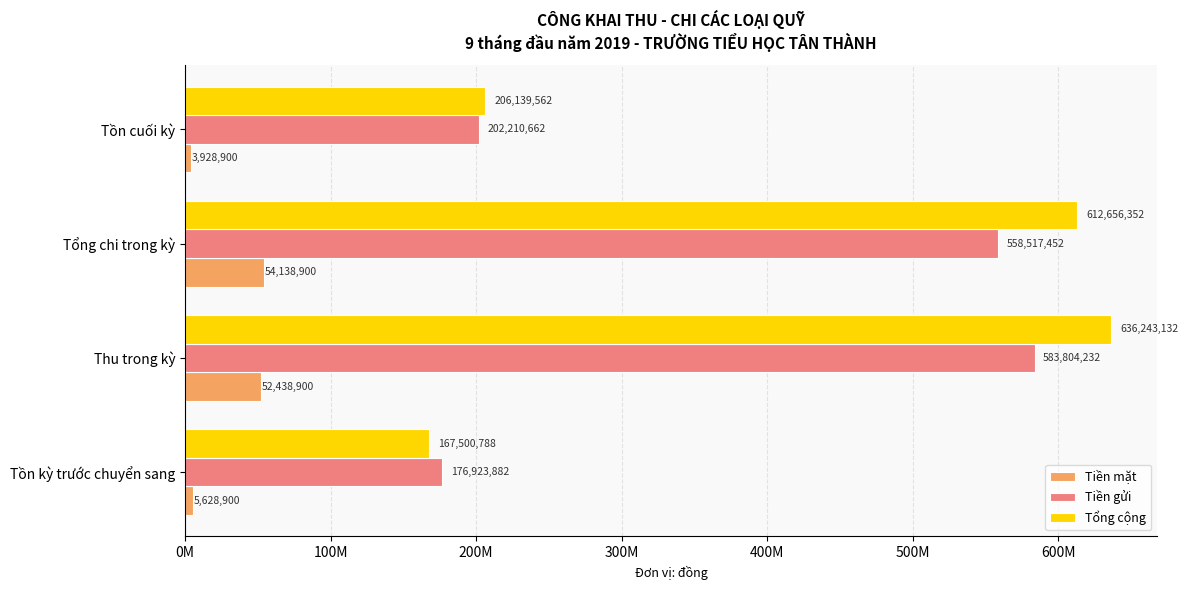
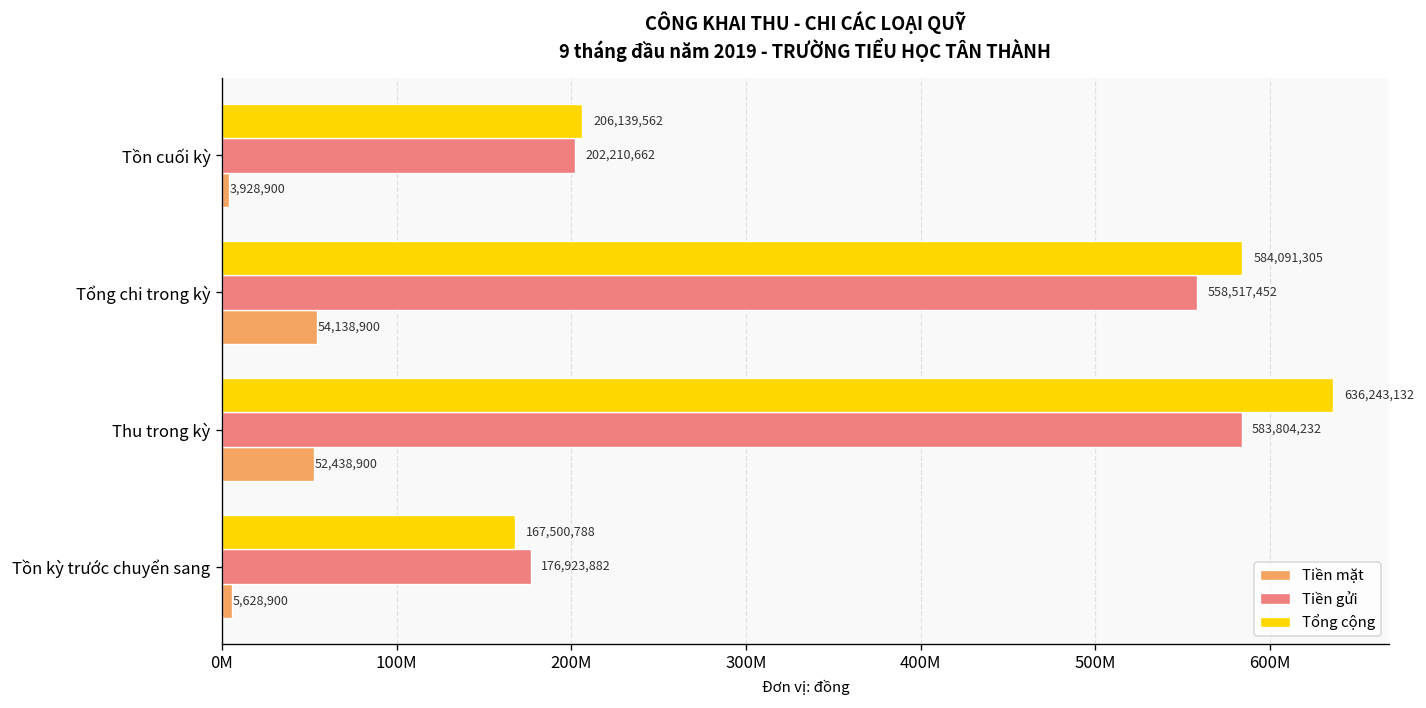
Tổng cộng, Tổng chi trong kỳ: 612,656,352 -> 584,091,305
